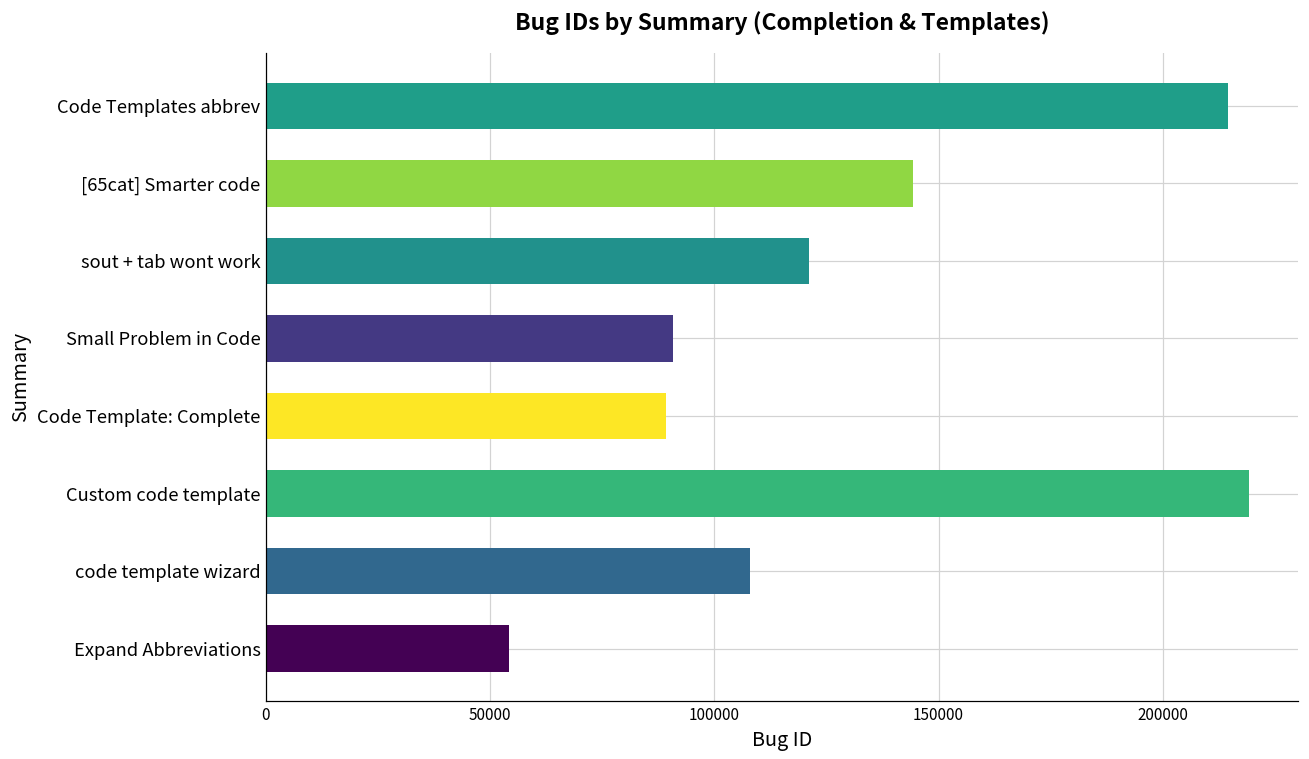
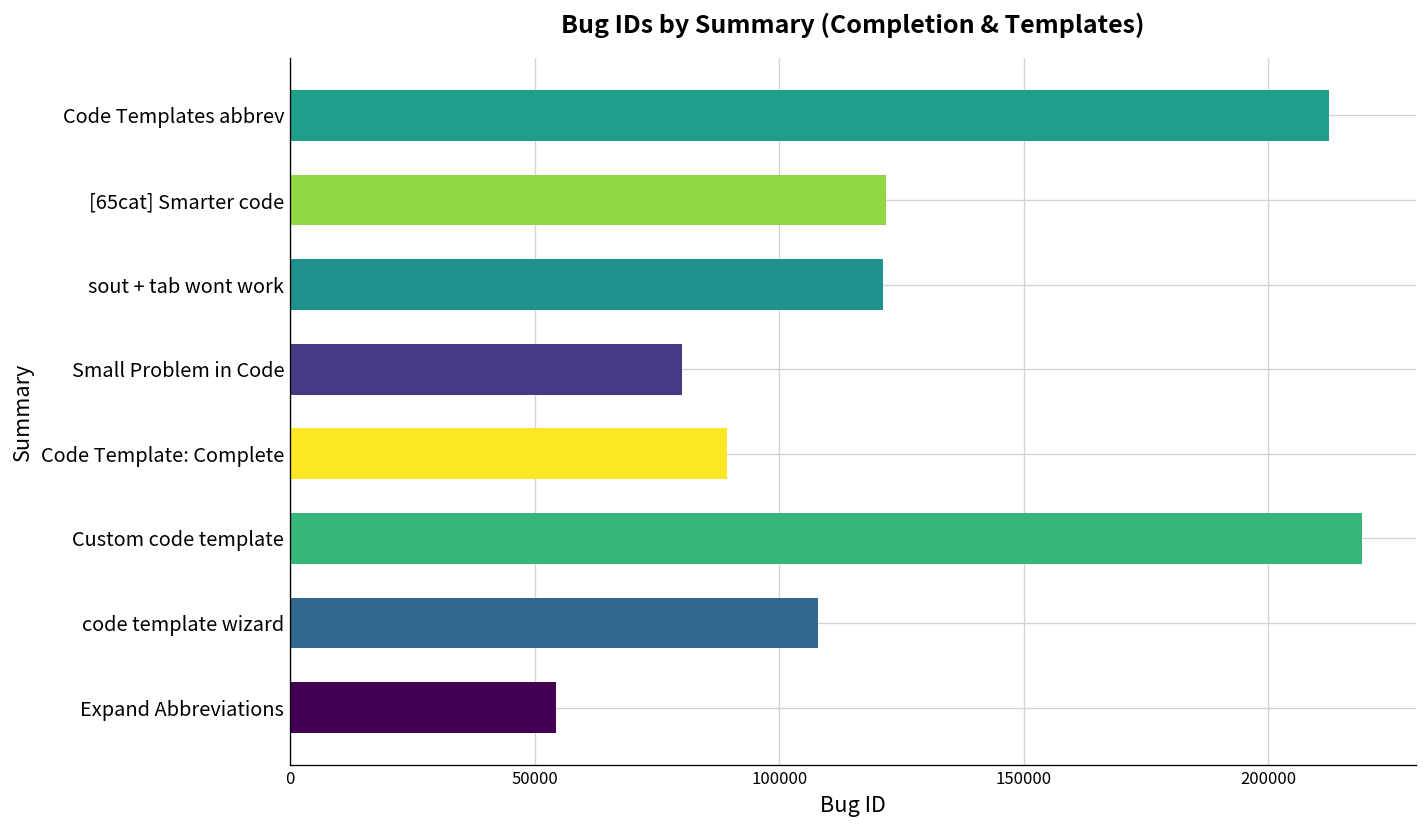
Code Templates abbrev: 215000 -> 212000
[65cat] Smarter code: 144000 -> 122000
Small Problem in Code: 91000 -> 80000
